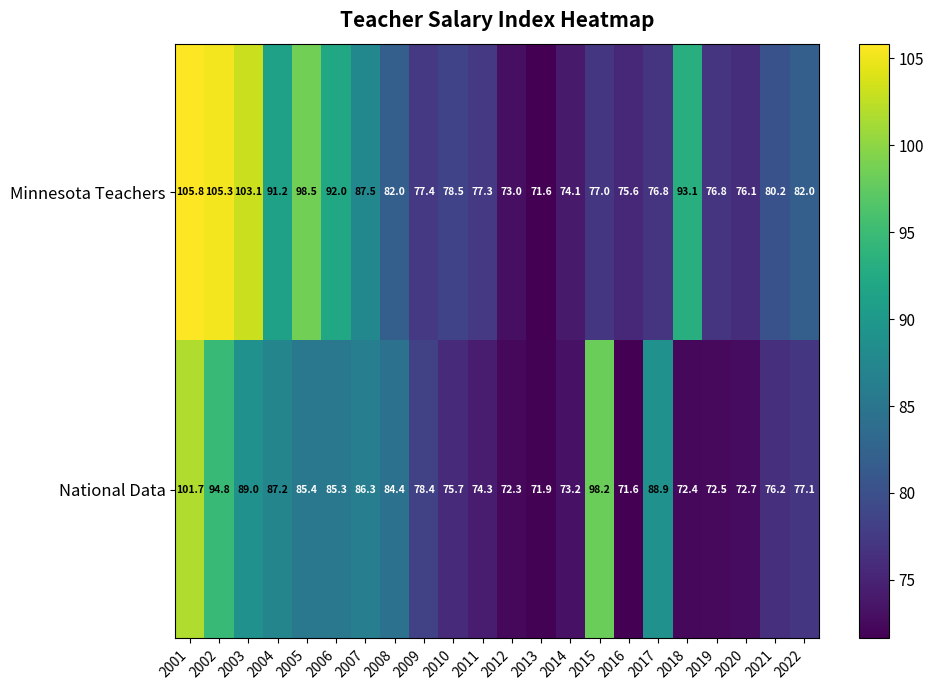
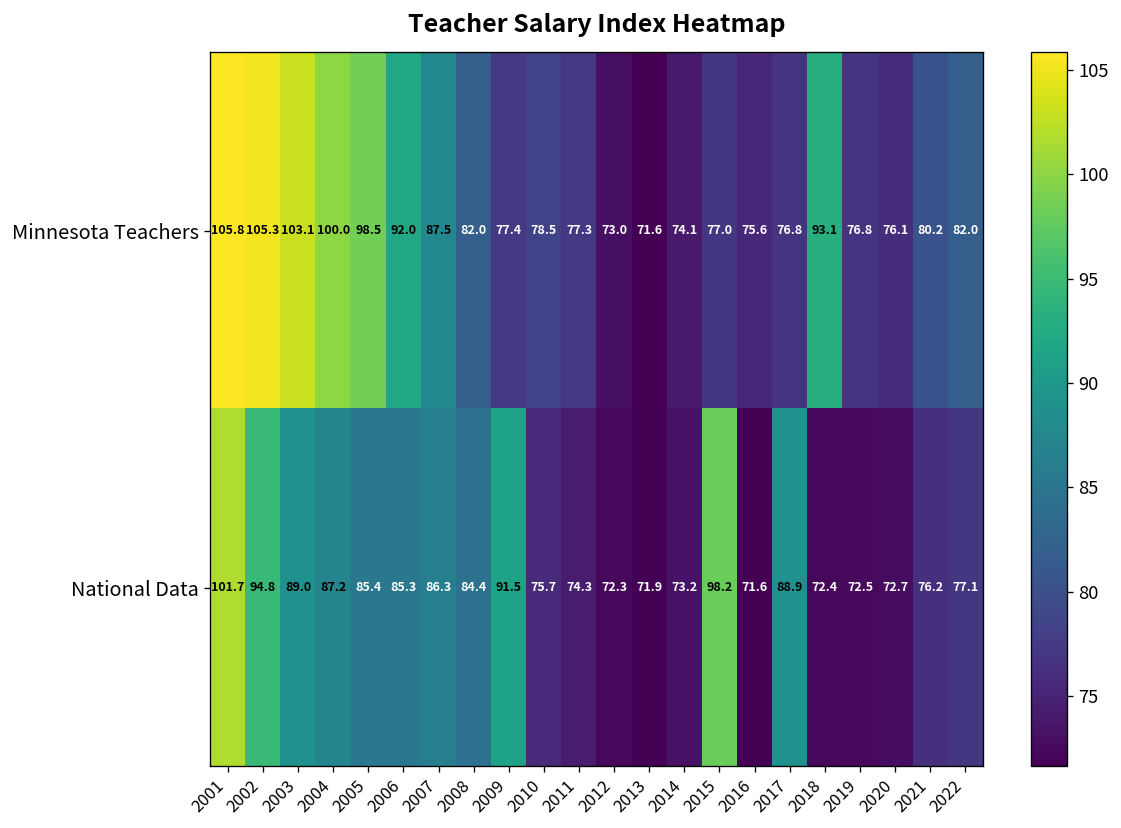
Minnesota Teachers, 2004: 91.2 -> 100.0
National Data, 2009: 78.4 -> 91.5
